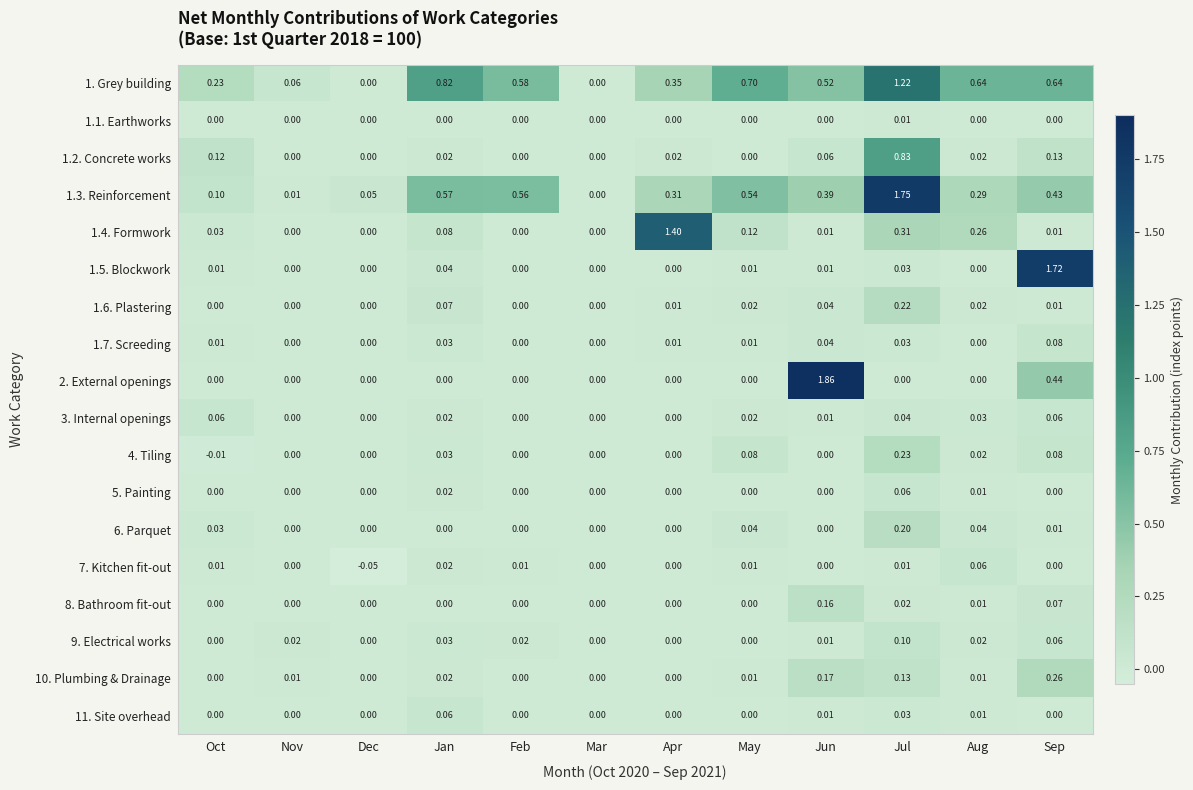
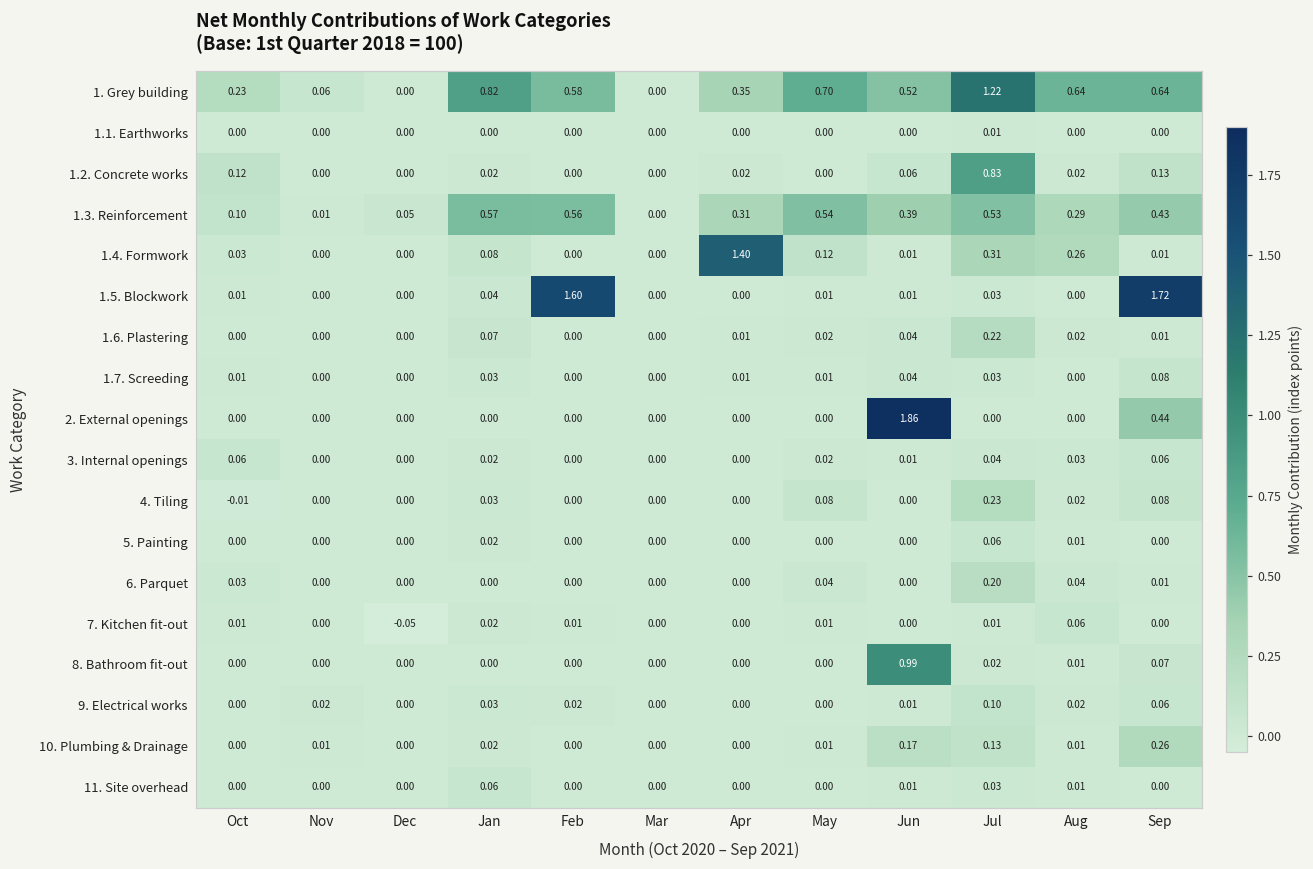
1.3. Reinforcement, Jul: 1.75 -> 0.53
1.5. Blockwork, Feb: 0.00 -> 1.60
8. Bathroom fit-out, Jun: 0.16 -> 0.99
